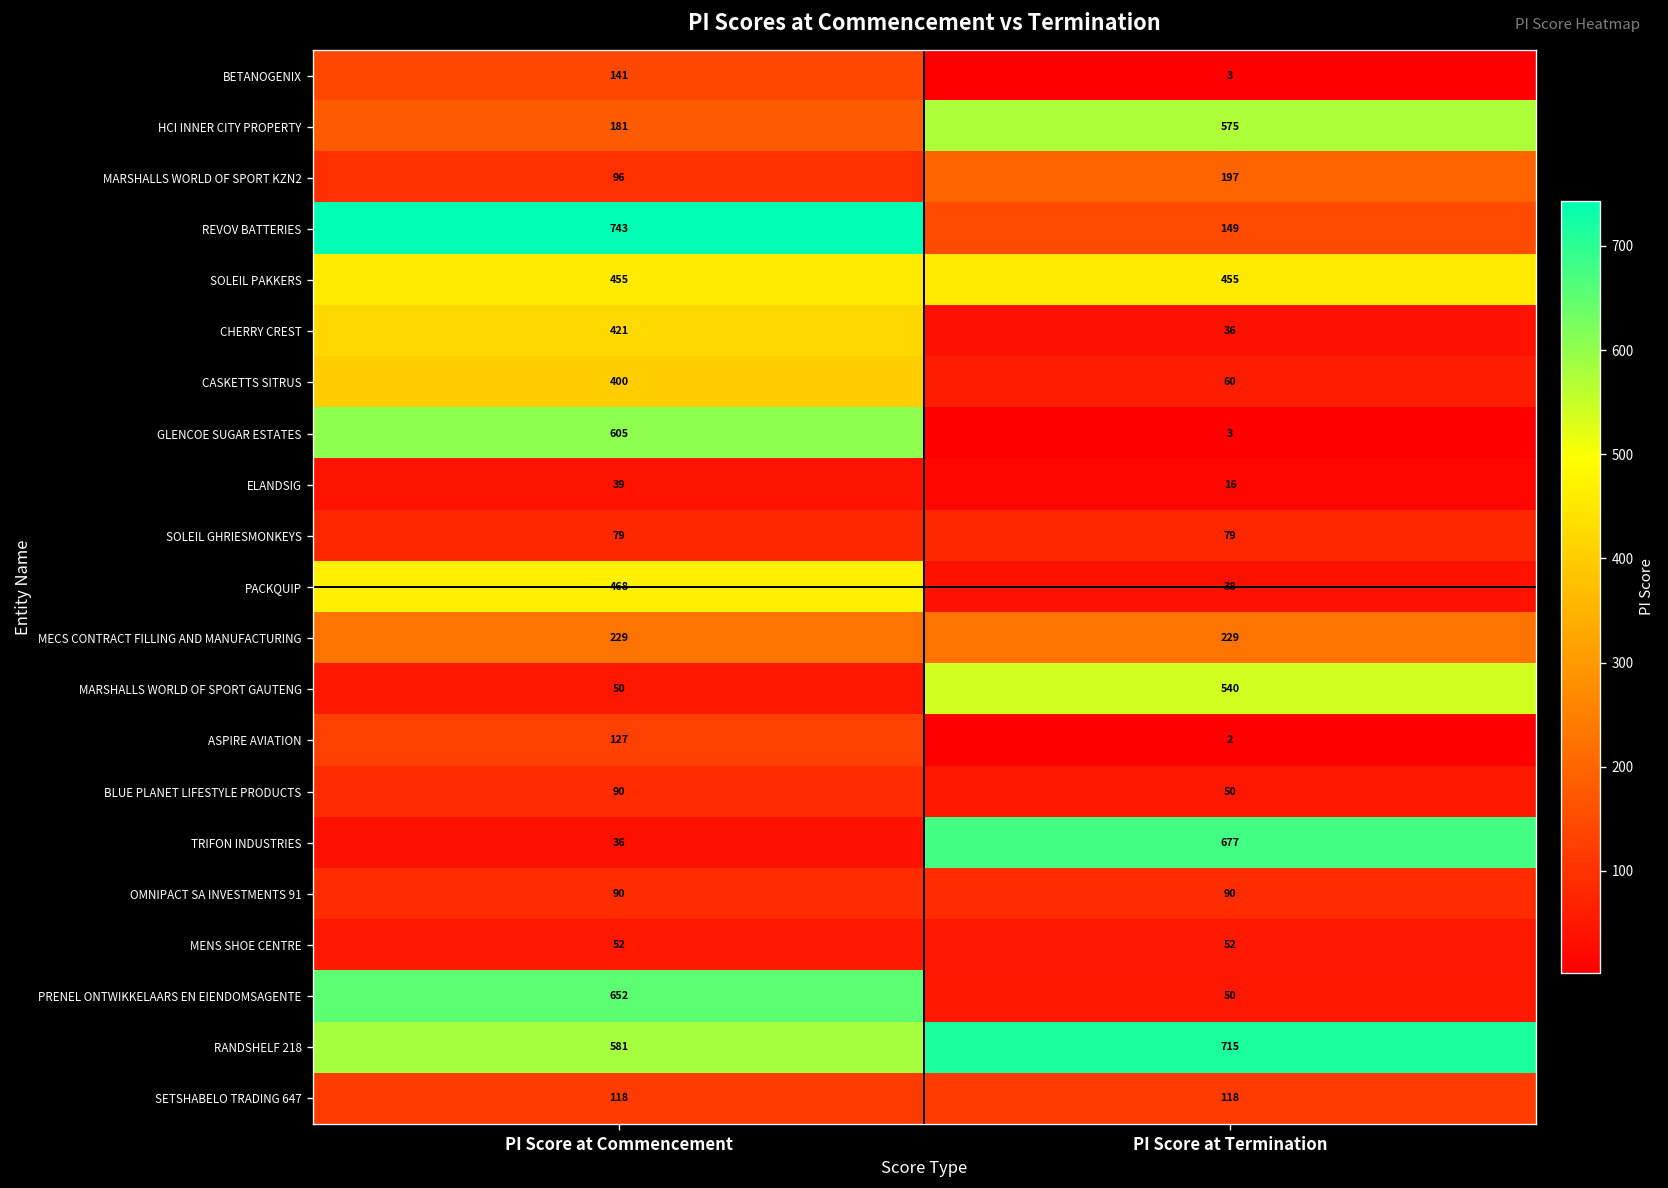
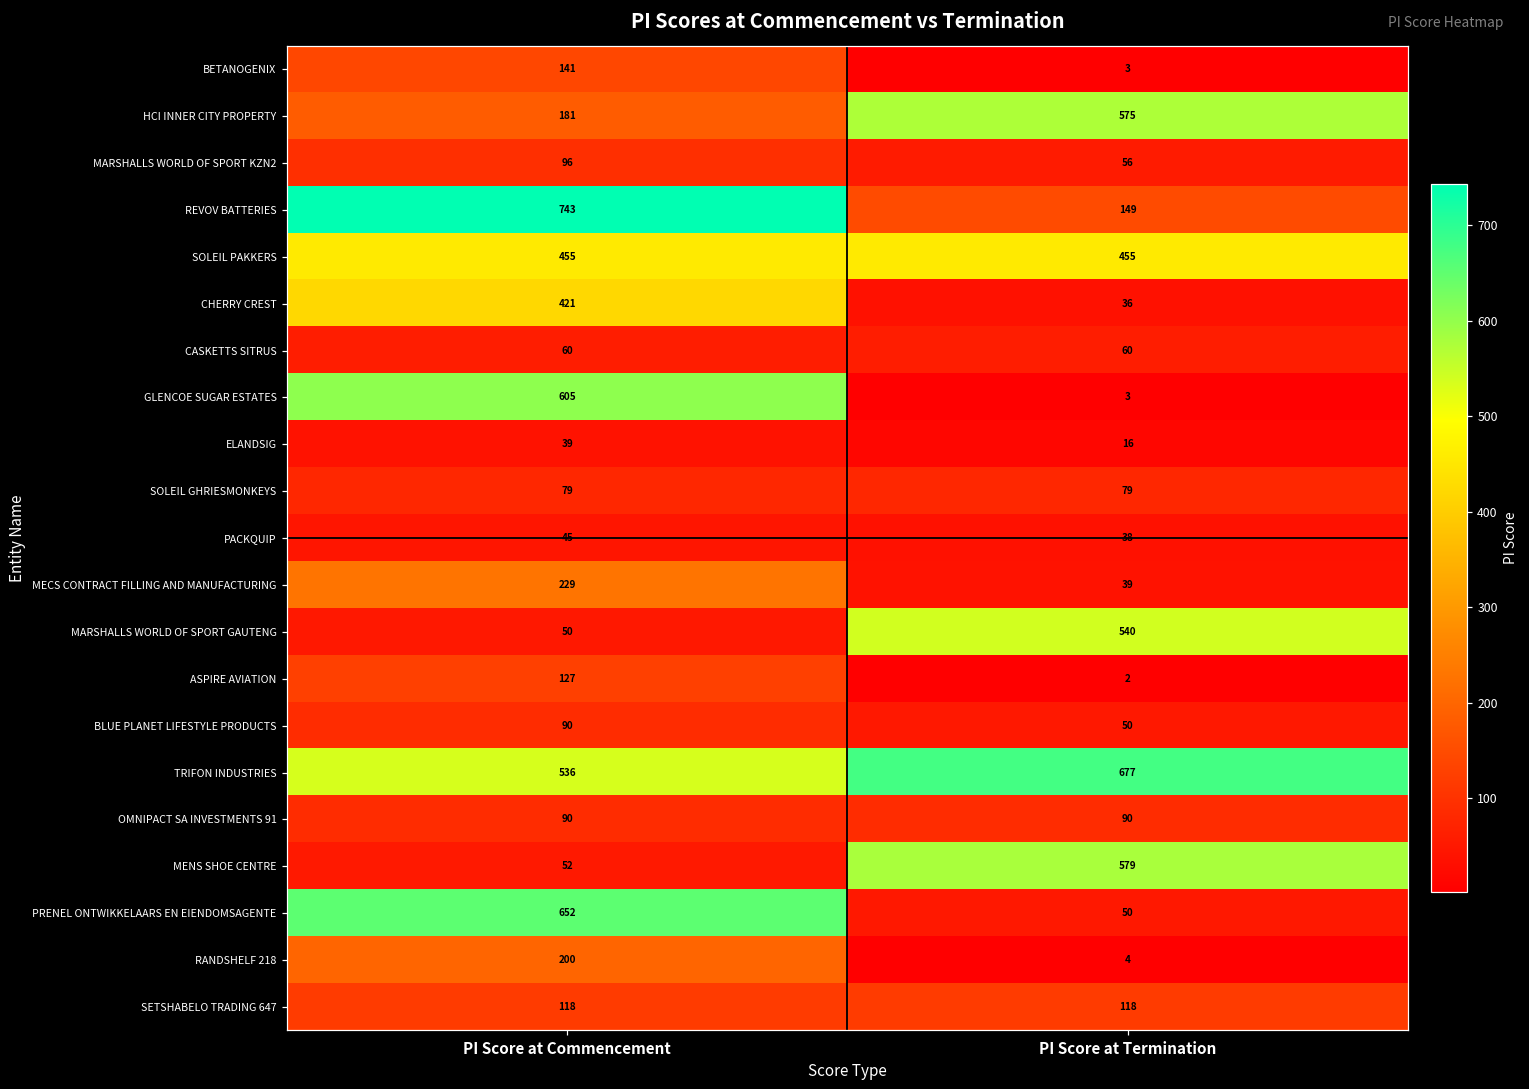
MARSHALLS WORLD OF SPORT KZN2, PI Score at Termination: 197 -> 56
CASKETTS SITRUS, PI Score at Commencement: 400 -> 60
PACKQUIP, PI Score at Commencement: 468 -> 45
MECS CONTRACT FILLING AND MANUFACTURING, PI Score at Termination: 229 -> 39
TRIFON INDUSTRIES, PI Score at Commencement: 36 -> 536
MENS SHOE CENTRE, PI Score at Termination: 52 -> 579
RANDSHELF 218, PI Score at Commencement: 581 -> 200
RANDSHELF 218, PI Score at Termination: 715 -> 4
